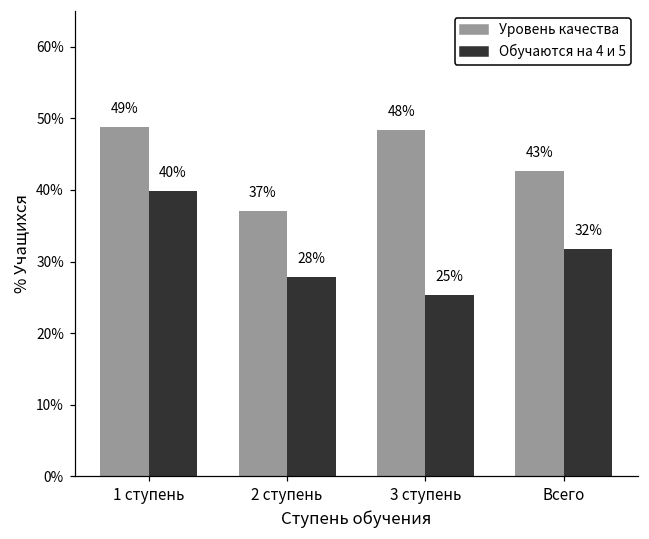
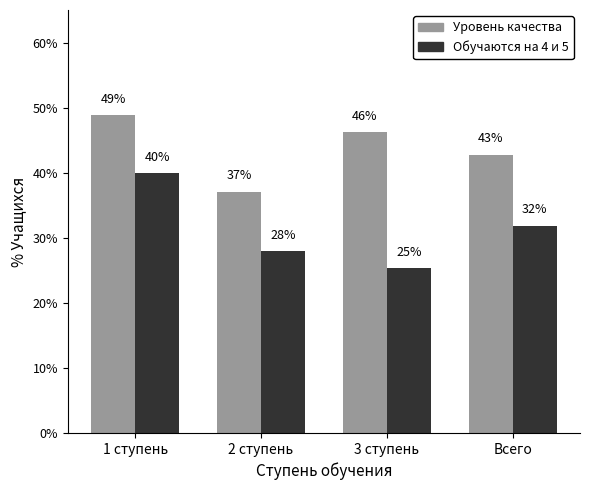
Уровень качества, 3 ступень: 48% -> 46%
